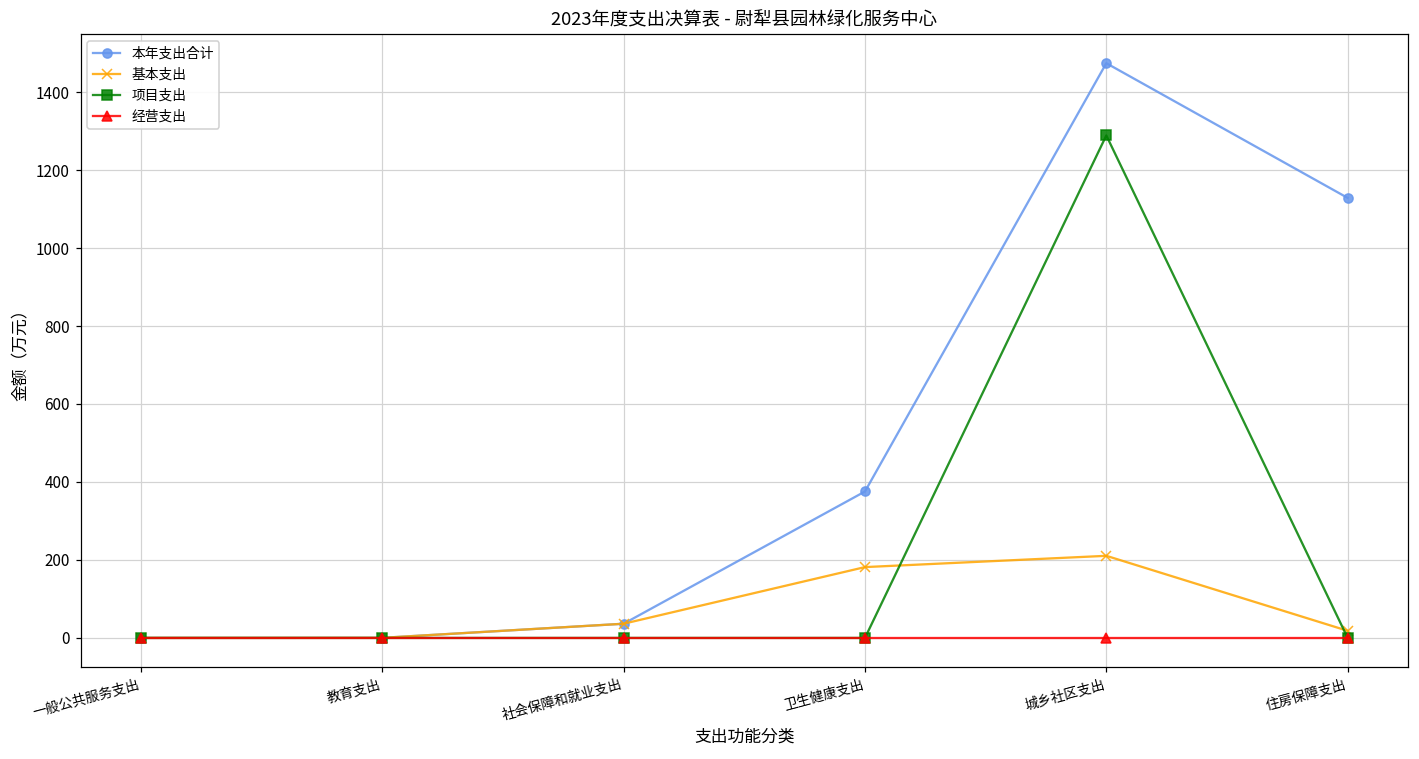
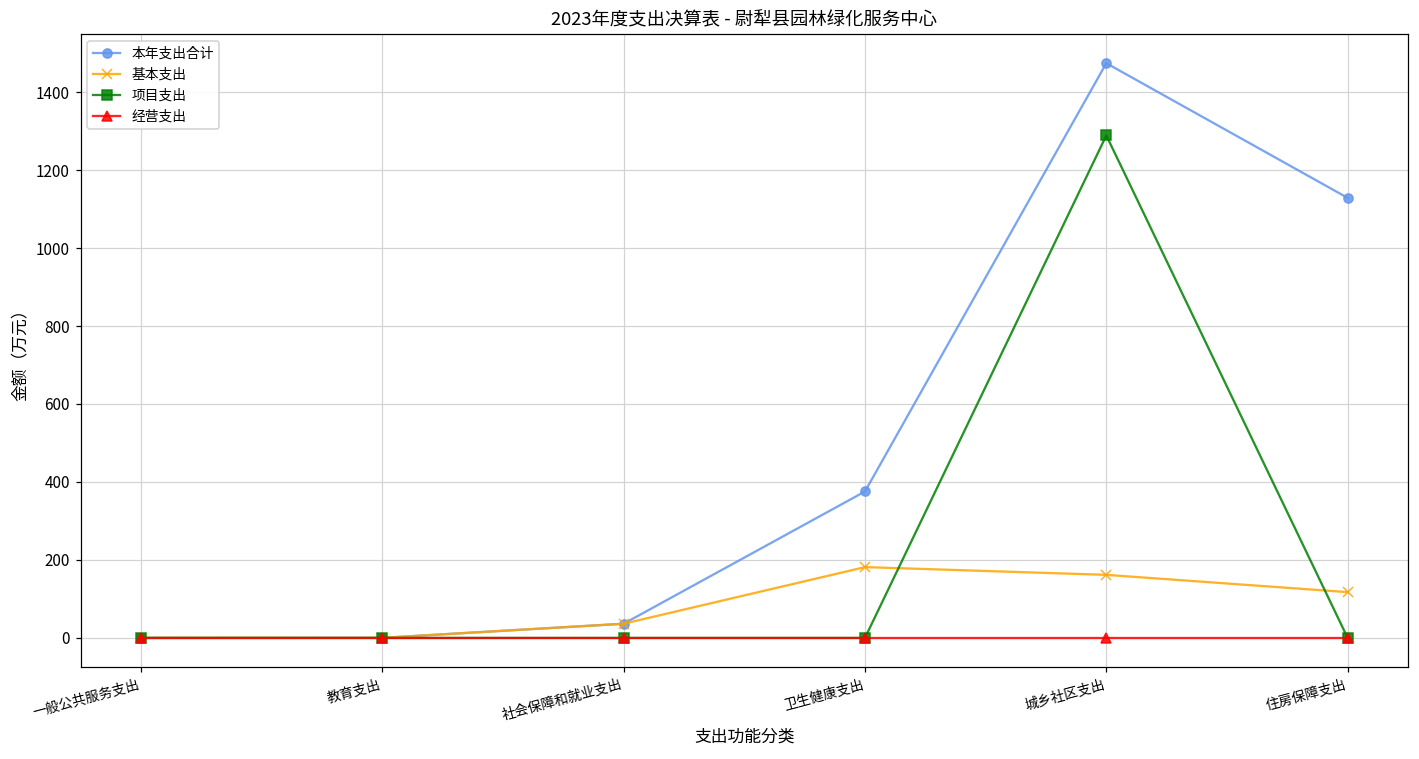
基本支出, 城乡社区支出: 210 -> 160
基本支出, 住房保障支出: 20 -> 120
